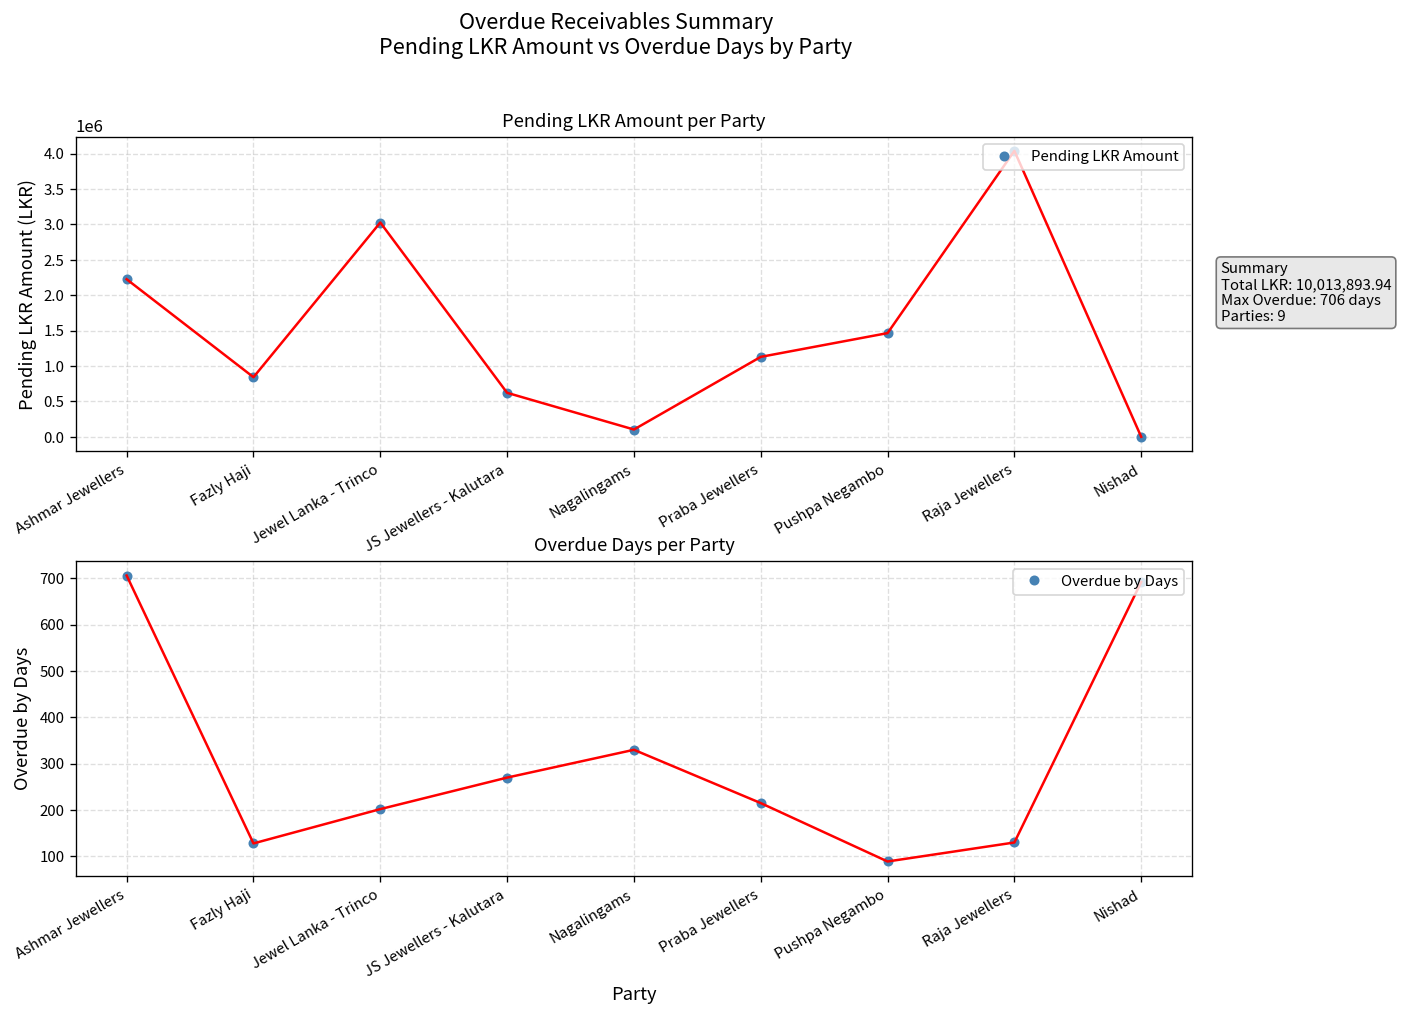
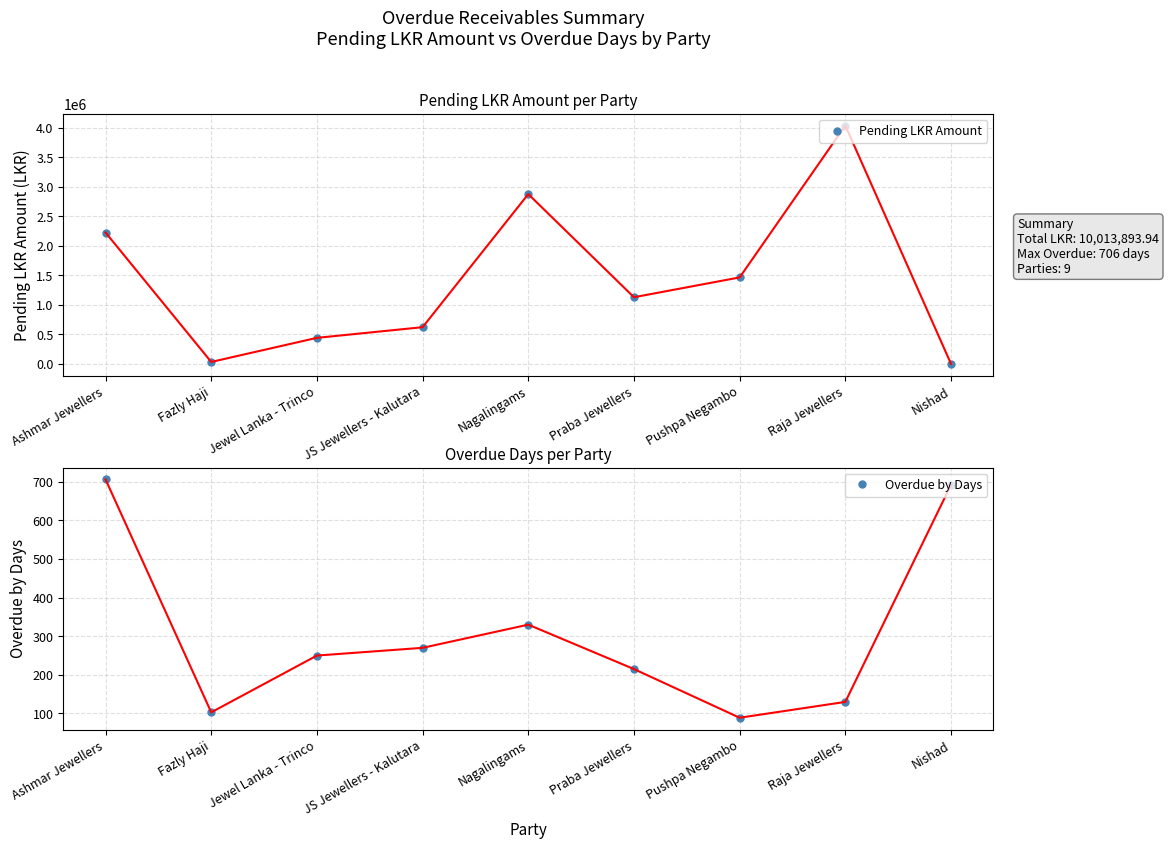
Pending LKR Amount per Party, Fazly Haji: 800000 -> 0
Pending LKR Amount per Party, Jewel Lanka - Trinco: 3000000 -> 400000
Pending LKR Amount per Party, Nagalingams: 100000 -> 2900000
Overdue Days per Party, Fazly Haji: 130 -> 100
Overdue Days per Party, Jewel Lanka - Trinco: 200 -> 250
